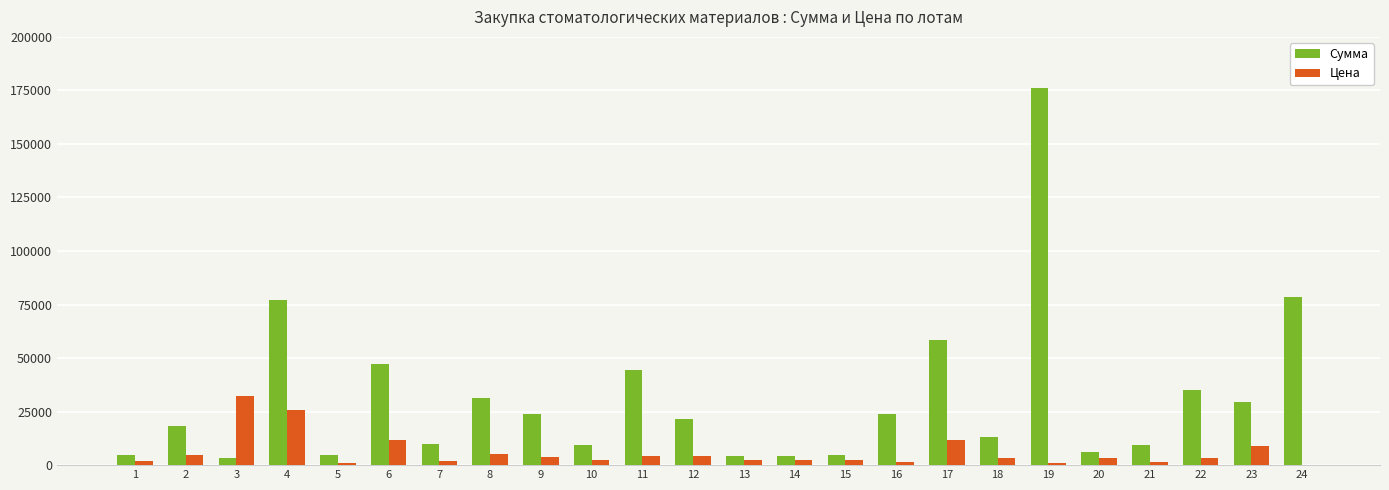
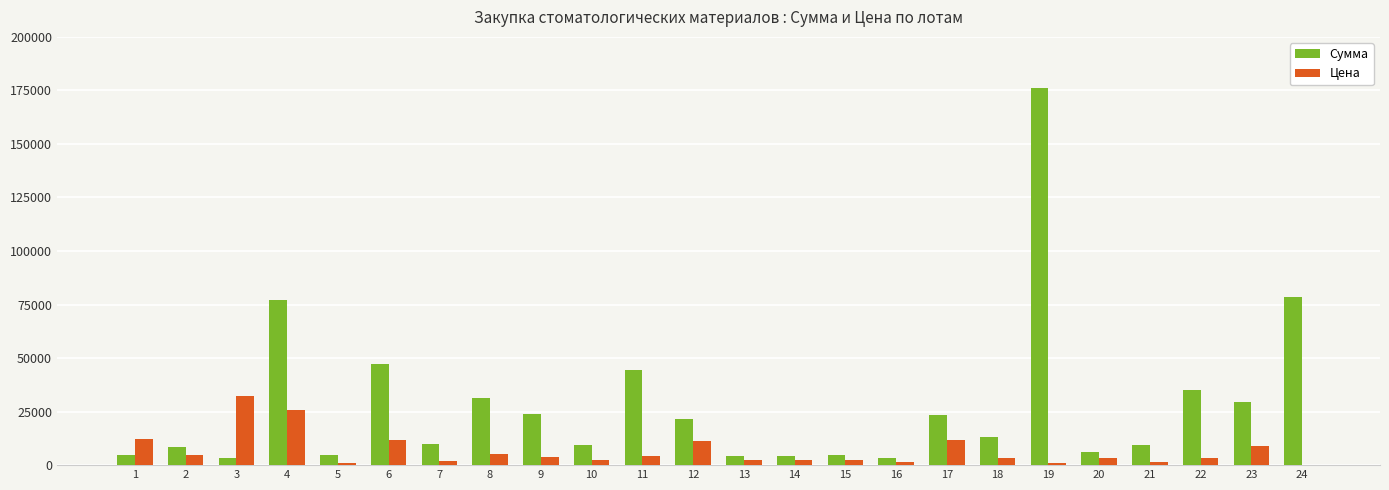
Цена, 1: 2000 -> 12000
Сумма, 2: 18000 -> 9000
Цена, 12: 4000 -> 11000
Сумма, 16: 24000 -> 3000
Сумма, 17: 58000 -> 23000
